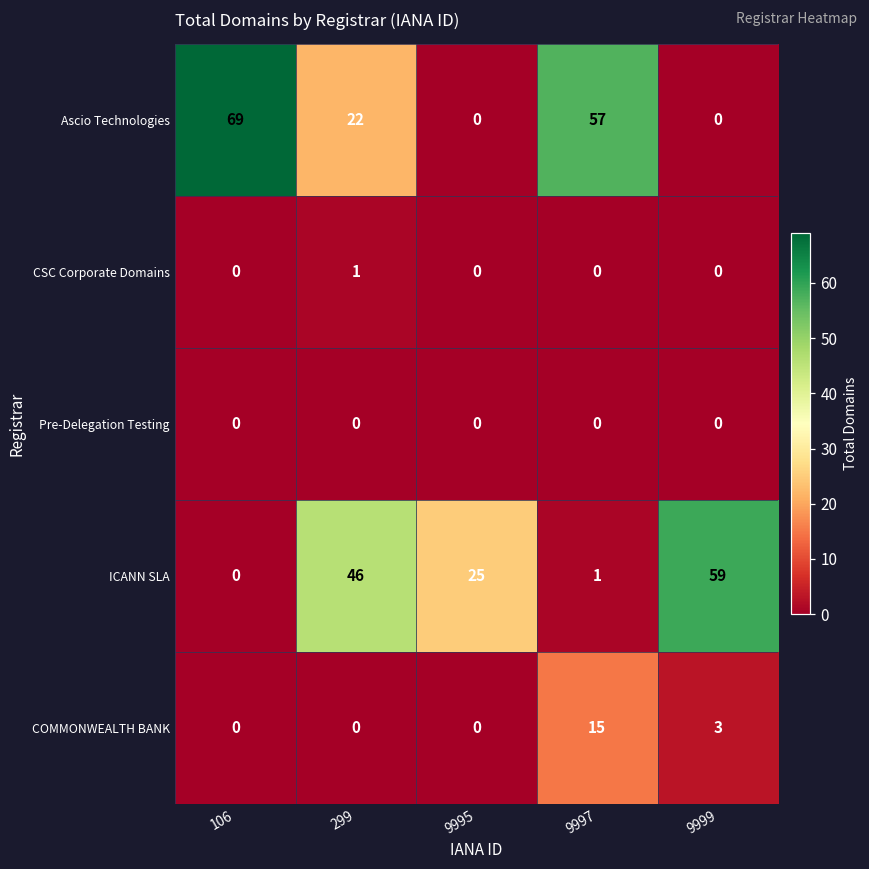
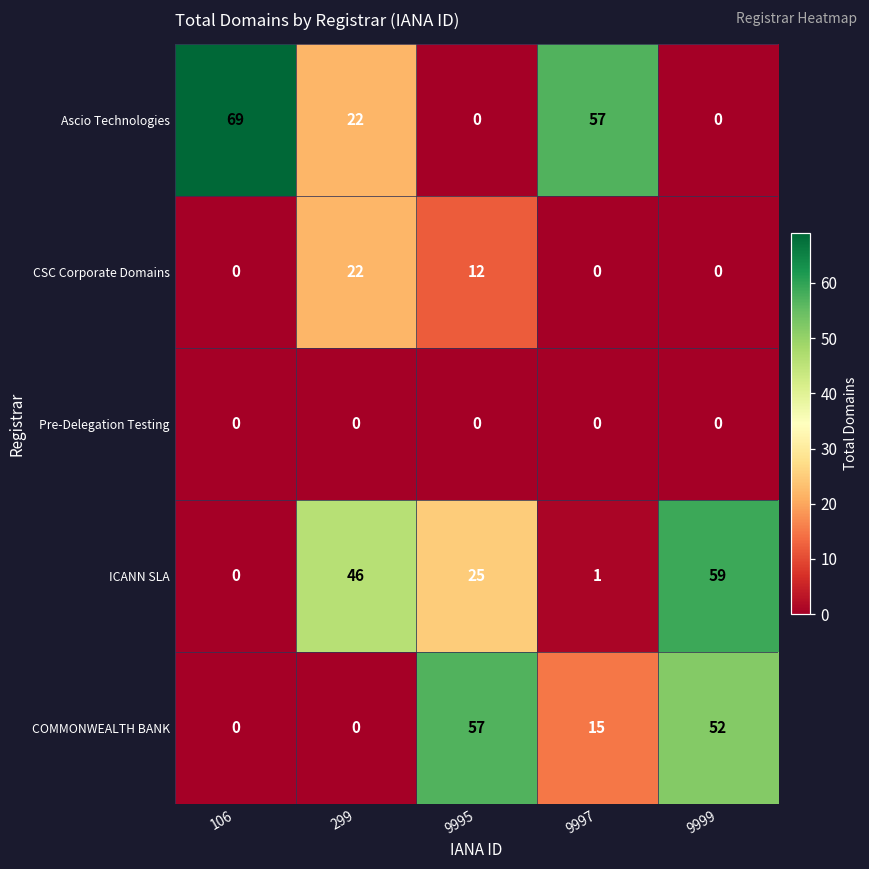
CSC Corporate Domains, 299: 1 -> 22
CSC Corporate Domains, 9995: 0 -> 12
COMMONWEALTH BANK, 9995: 0 -> 57
COMMONWEALTH BANK, 9999: 3 -> 52
